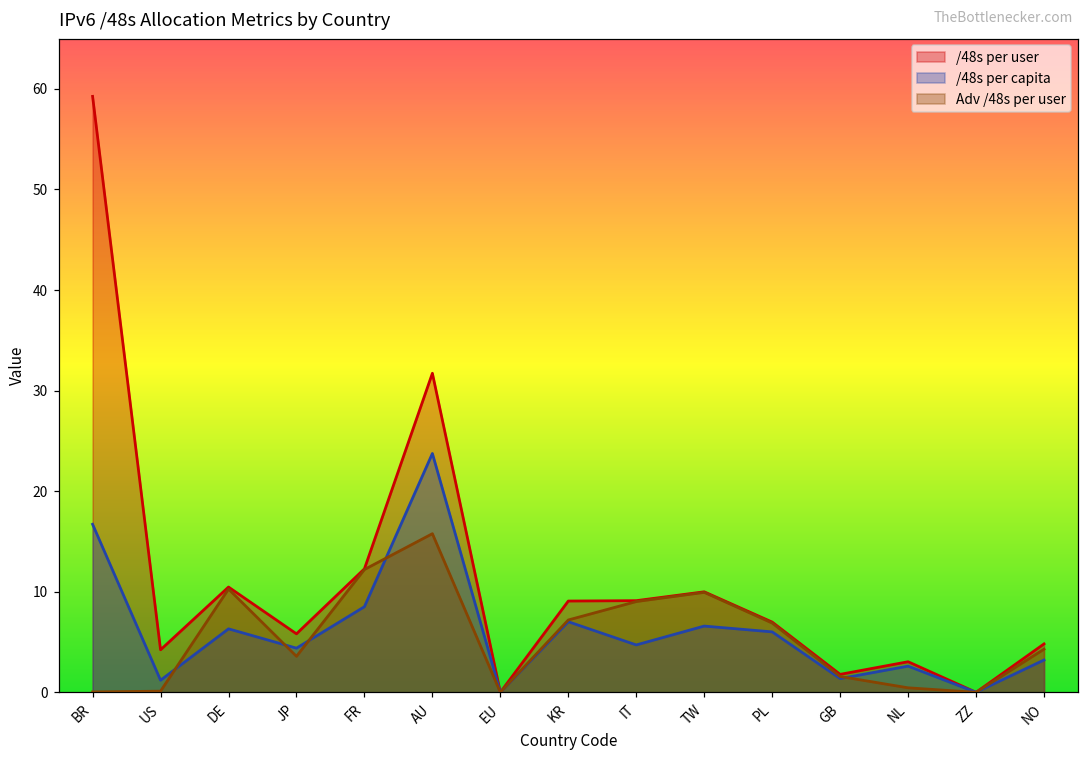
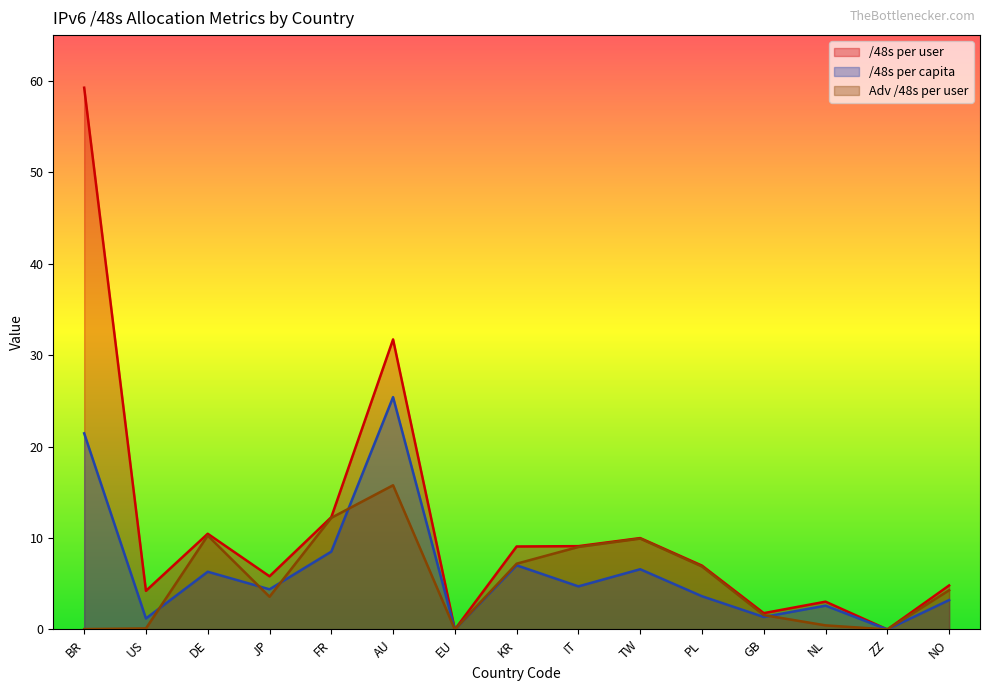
/48s per capita, BR: 17 -> 21
/48s per capita, AU: 24 -> 25
/48s per capita, PL: 6 -> 4
